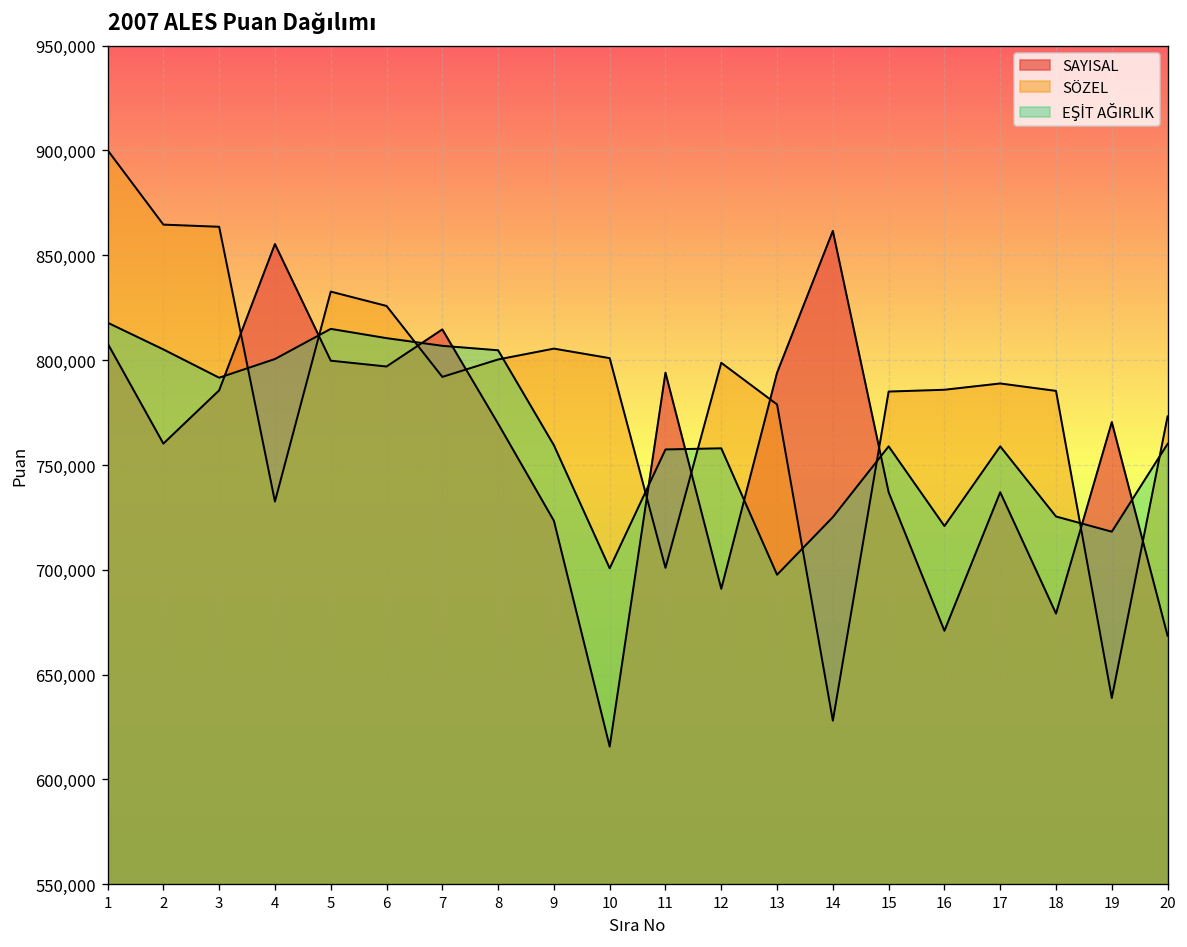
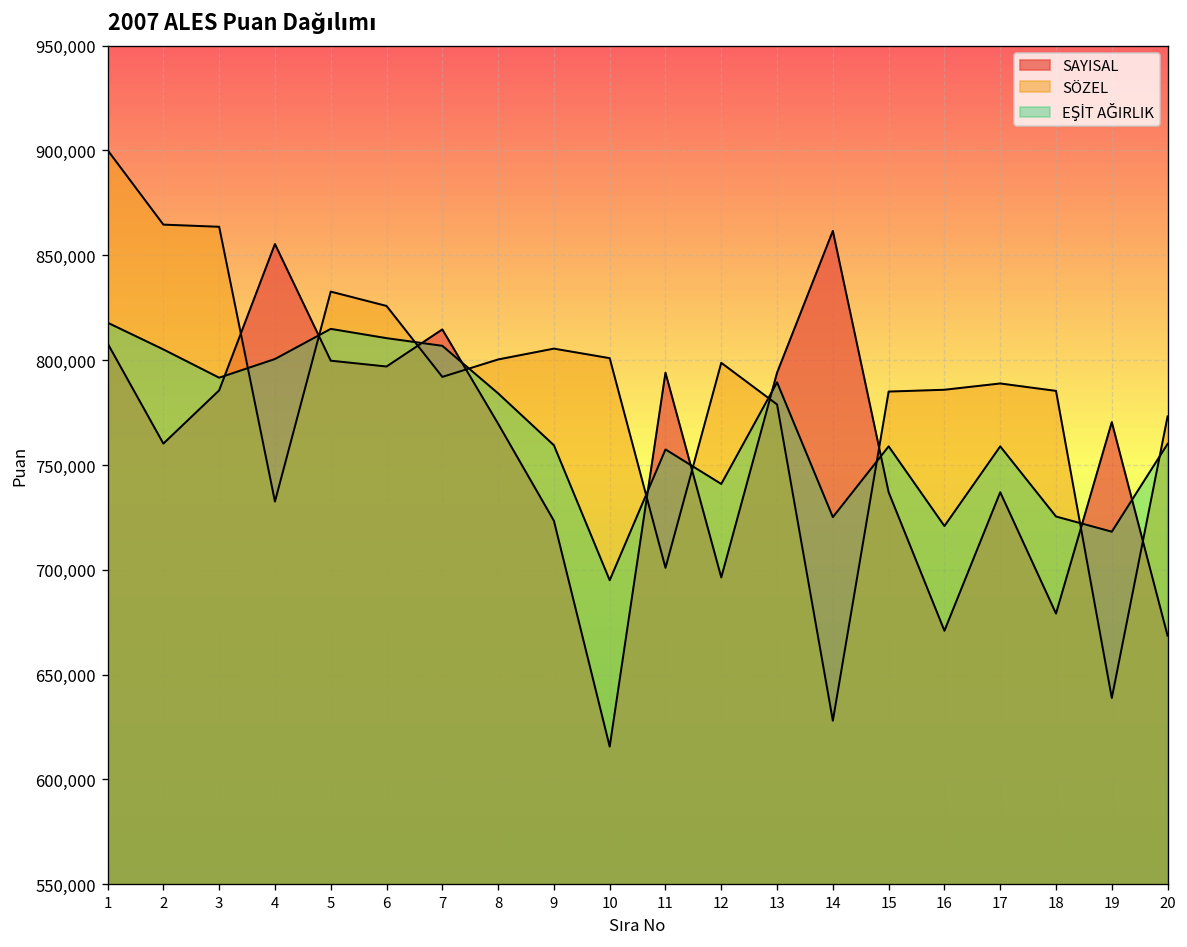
EŞİT AĞIRLIK, 8: 805,000 -> 784,000
EŞİT AĞIRLIK, 10: 701,000 -> 695,000
SAYISAL, 12: 691,000 -> 696,000
EŞİT AĞIRLIK, 12: 758,000 -> 741,000
EŞİT AĞIRLIK, 13: 698,000 -> 789,000
